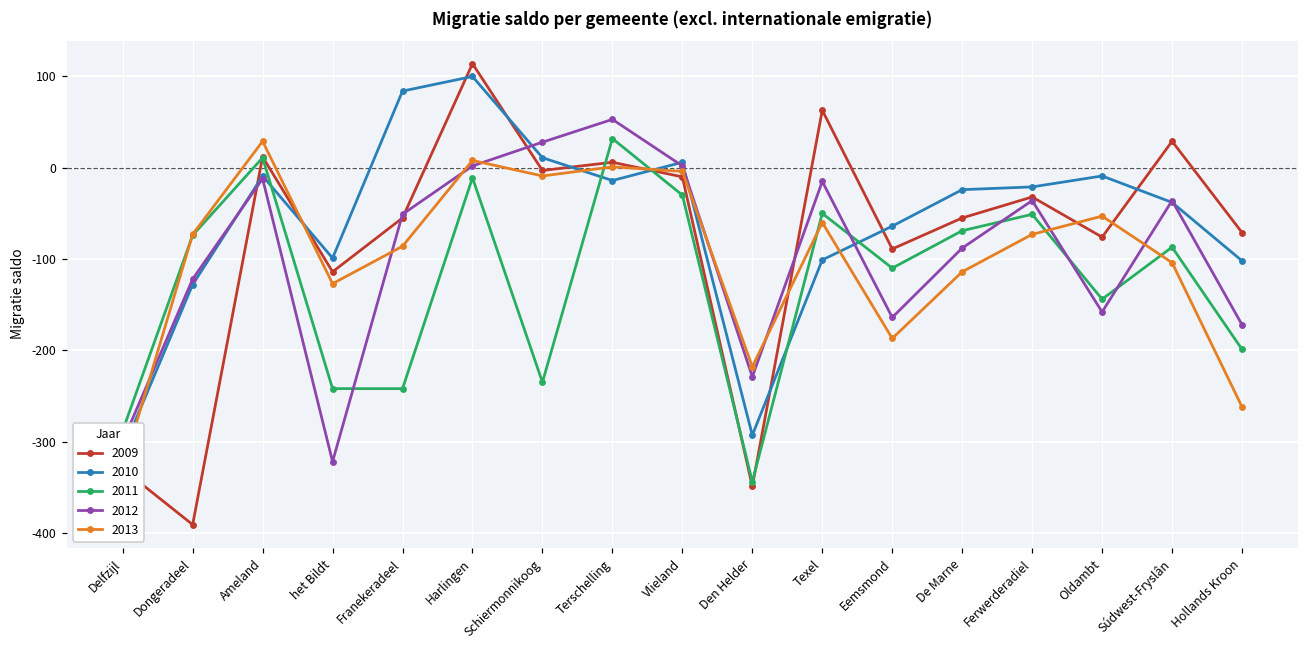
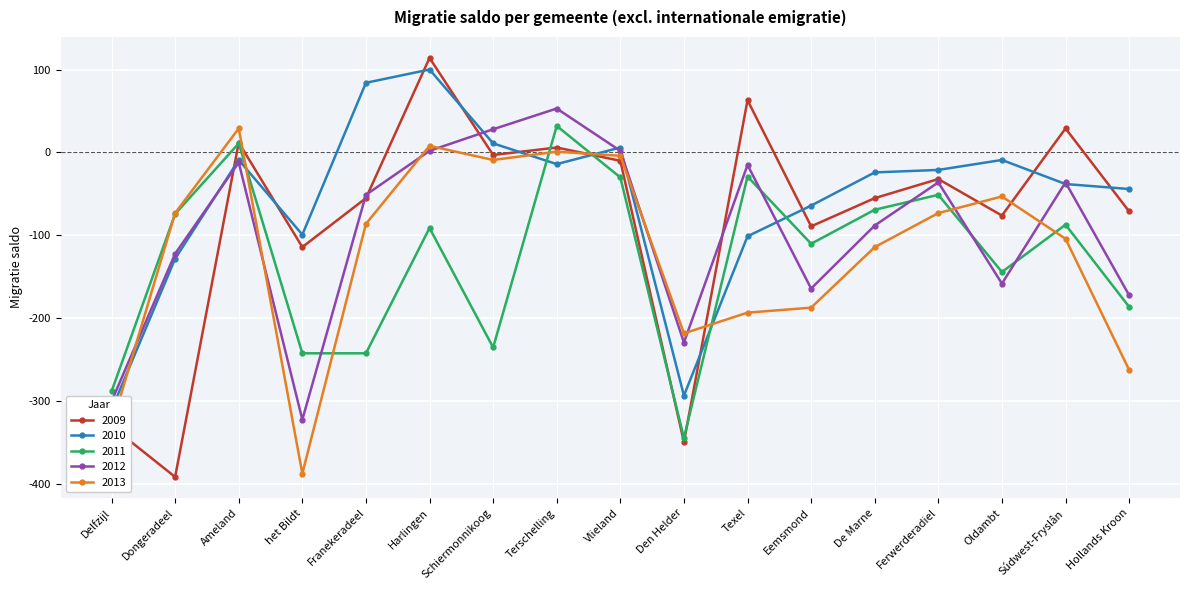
2013, het Bildt: -130 -> -390
2011, Harlingen: -10 -> -90
2011, Texel: -50 -> -30
2013, Texel: -60 -> -190
2010, Hollands Kroon: -100 -> -40
2011, Hollands Kroon: -200 -> -190
